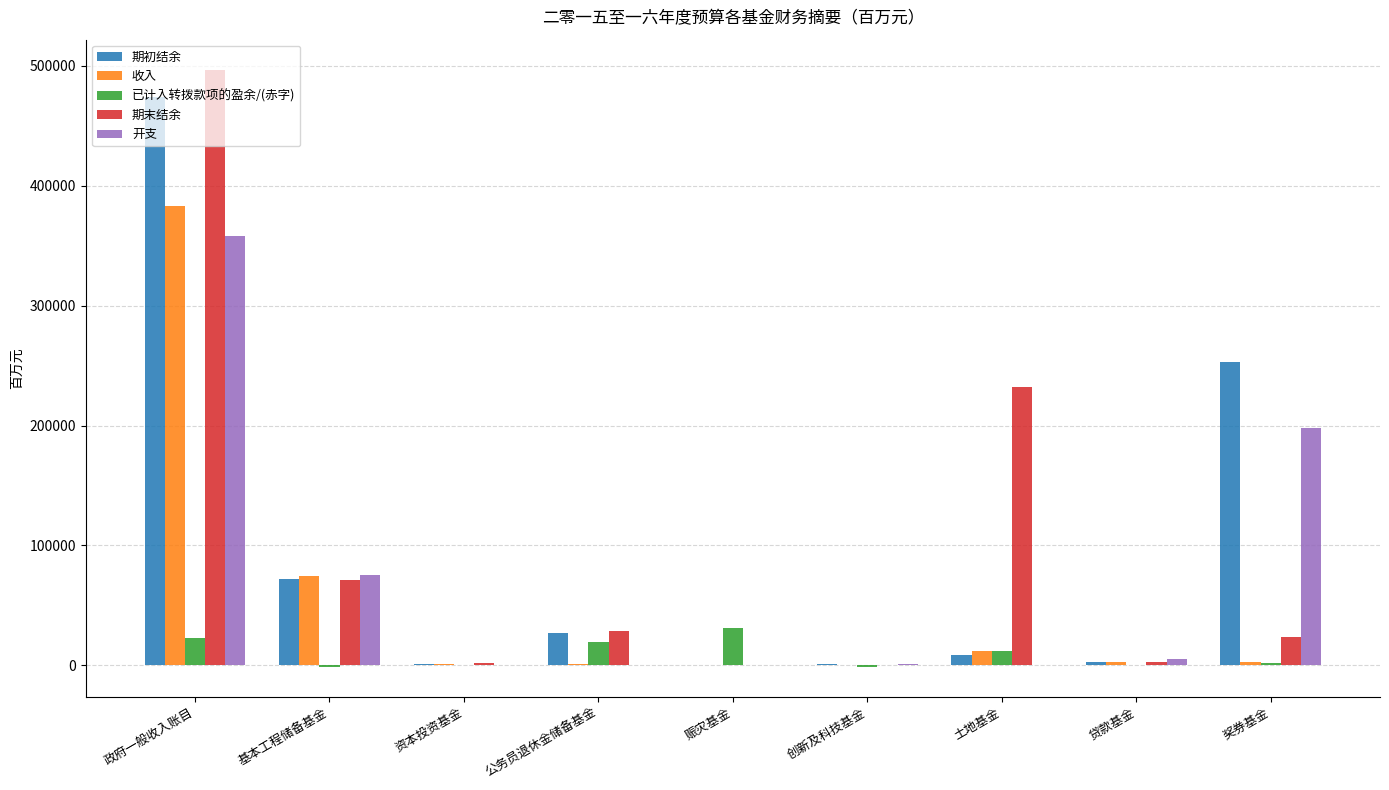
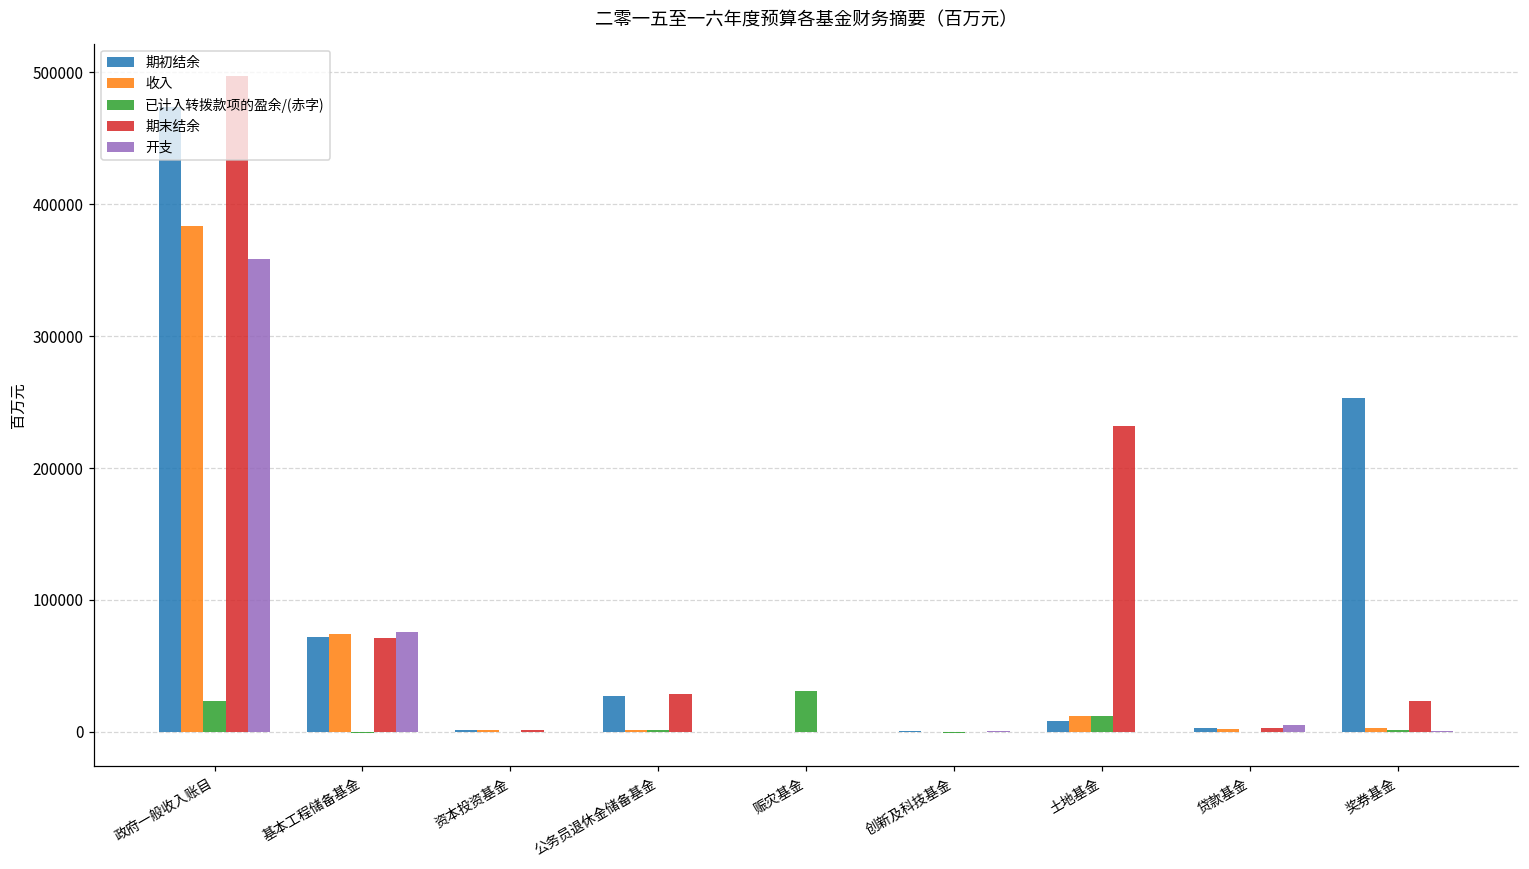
已计入转拨款项的盈余/(赤字), 公务员退休金储备基金: 19000 -> 2000
开支, 奖券基金: 198000 -> 1000
